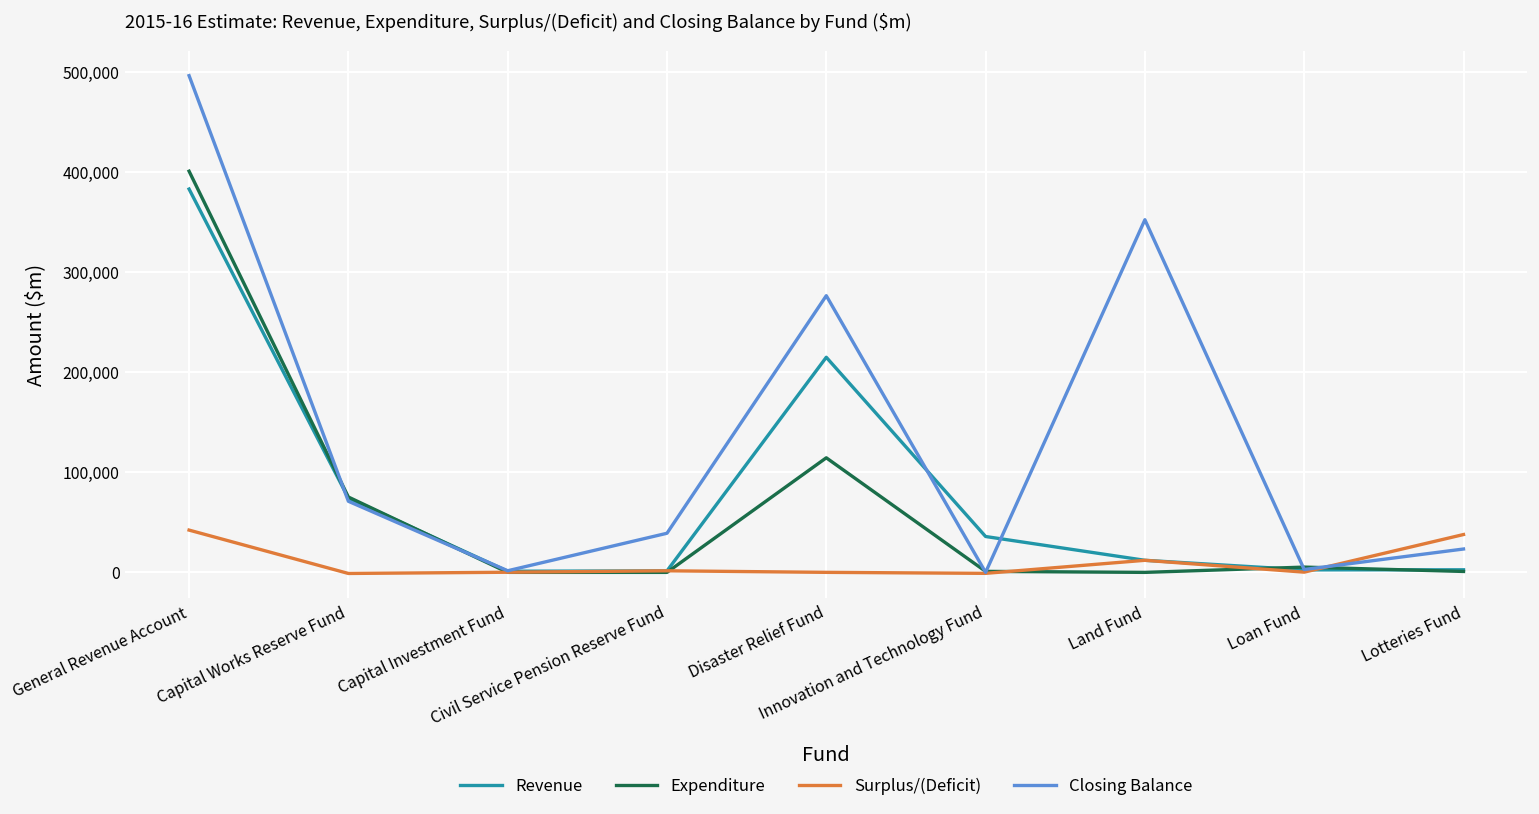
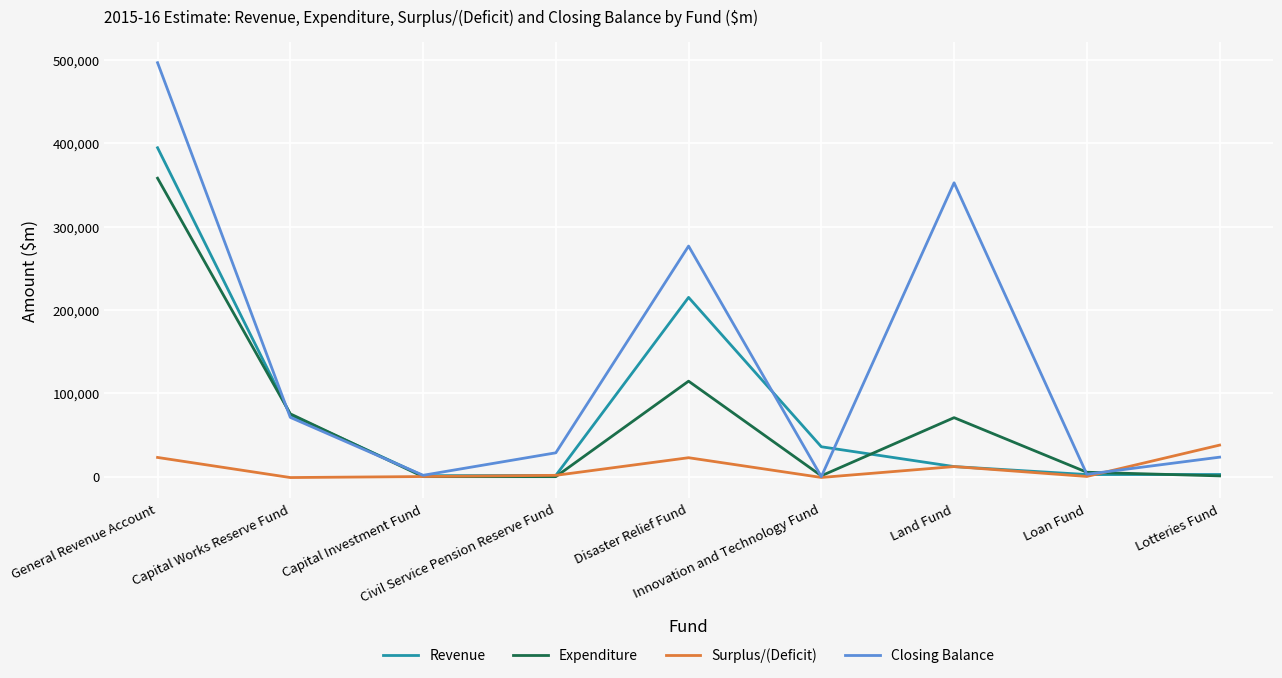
Revenue, General Revenue Account: 380,000 -> 390,000
Expenditure, General Revenue Account: 400,000 -> 360,000
Surplus/(Deficit), General Revenue Account: 40,000 -> 20,000
Closing Balance, Civil Service Pension Reserve Fund: 40,000 -> 30,000
Surplus/(Deficit), Disaster Relief Fund: 0 -> 20,000
Expenditure, Land Fund: 0 -> 70,000
